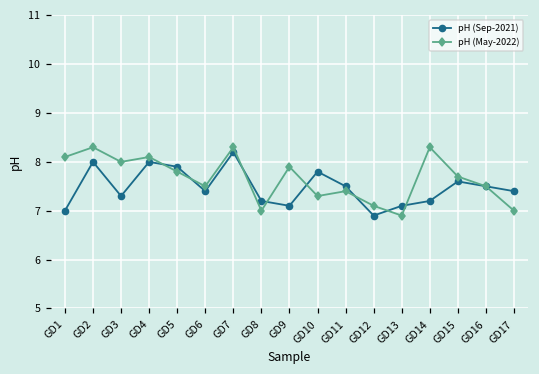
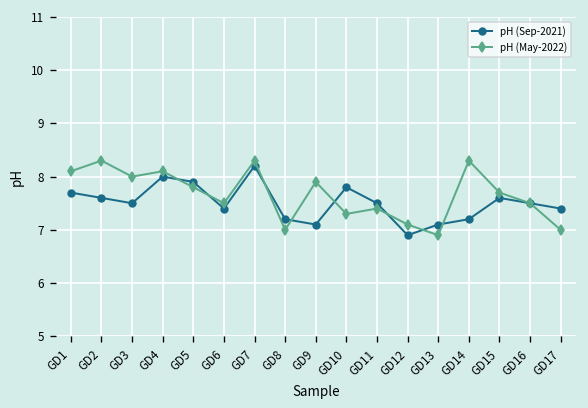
pH (Sep-2021), GD1: 7.0 -> 7.7
pH (Sep-2021), GD2: 8.0 -> 7.6
pH (Sep-2021), GD3: 7.3 -> 7.5
